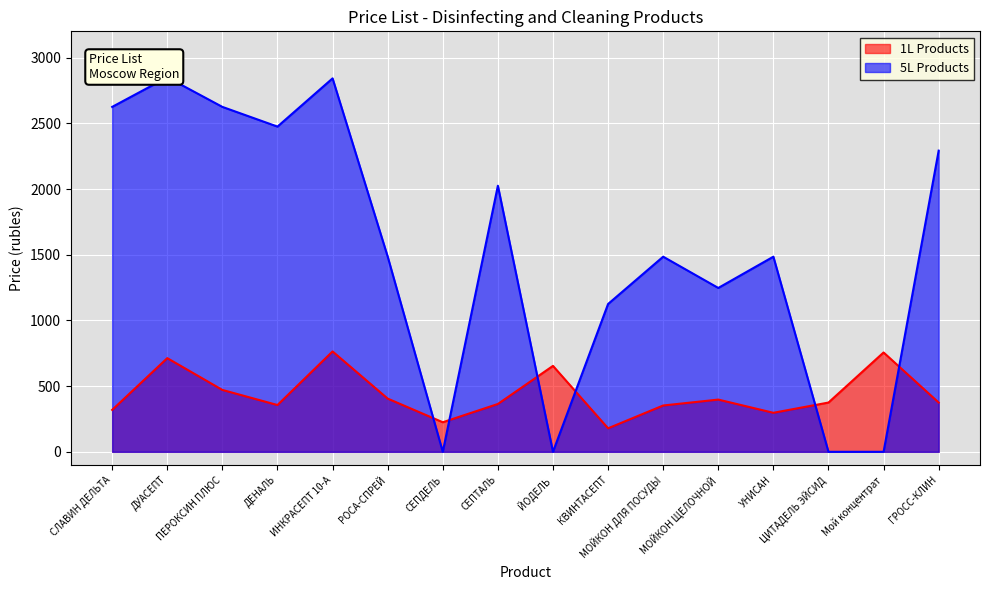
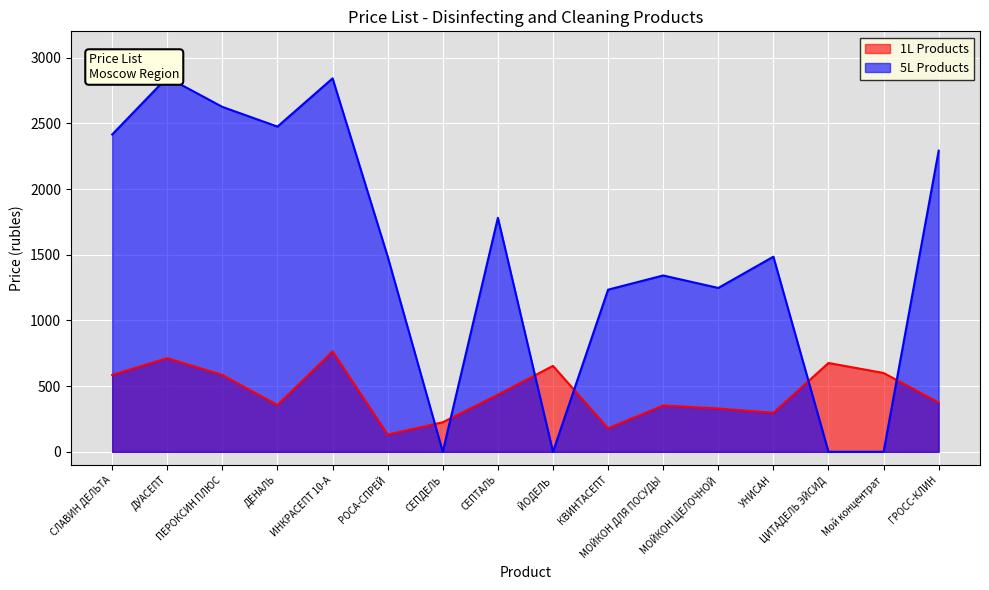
1L Products, СЛАВИН ДЕЛЬТА: 320 -> 590
5L Products, СЛАВИН ДЕЛЬТА: 2630 -> 2420
1L Products, ПЕРОКСИН ПЛЮС: 470 -> 590
1L Products, РОСА-СПРЕЙ: 410 -> 130
1L Products, СЕПТАЛЬ: 360 -> 440
5L Products, СЕПТАЛЬ: 2030 -> 1780
5L Products, КВИНТАСЕПТ: 1130 -> 1230
5L Products, МОЙКОН ДЛЯ ПОСУДЫ: 1490 -> 1340
1L Products, МОЙКОН ЩЕЛОЧНОЙ: 400 -> 330
1L Products, ЦИТАДЕЛЬ ЭЙСИД: 380 -> 680
1L Products, Мой концентрат: 760 -> 600
